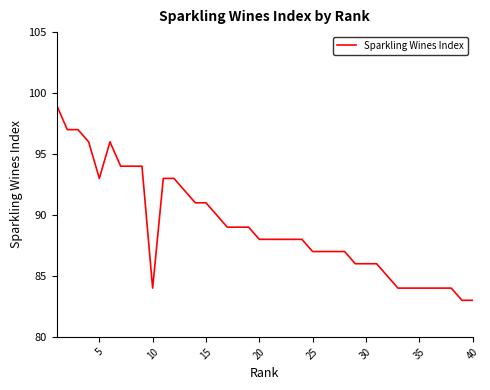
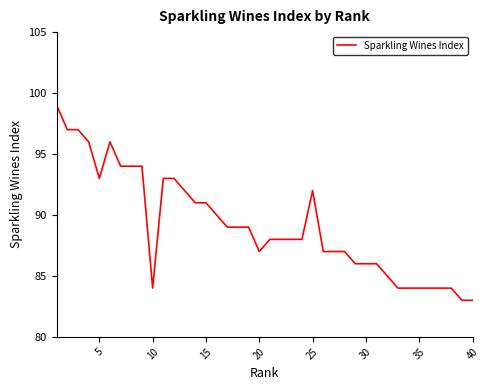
20: 88 -> 87
25: 87 -> 92
